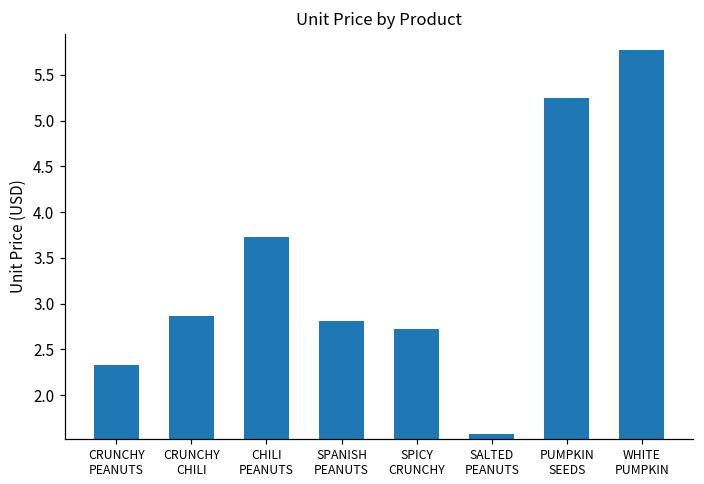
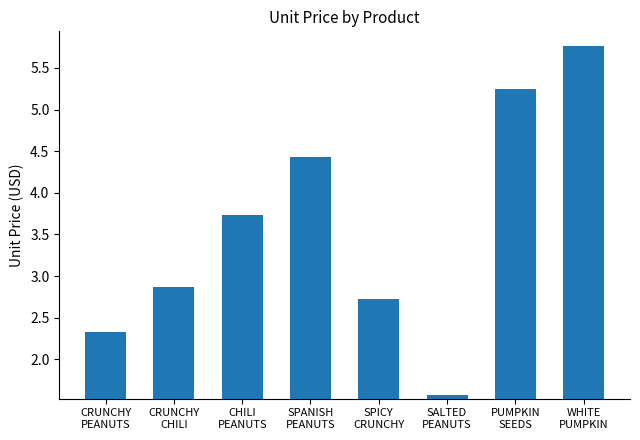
SPANISH PEANUTS: 2.8 -> 4.4
